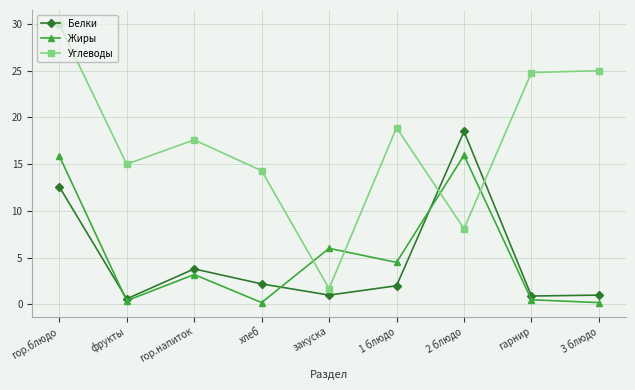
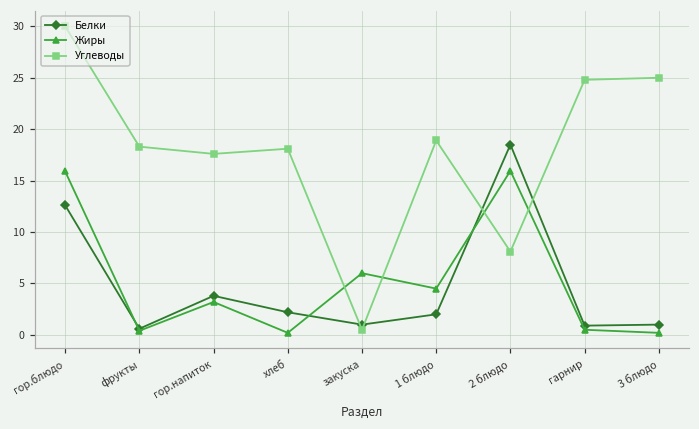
Углеводы, фрукты: 15 -> 18
Углеводы, хлеб: 14 -> 18
Углеводы, закуска: 2 -> 1
